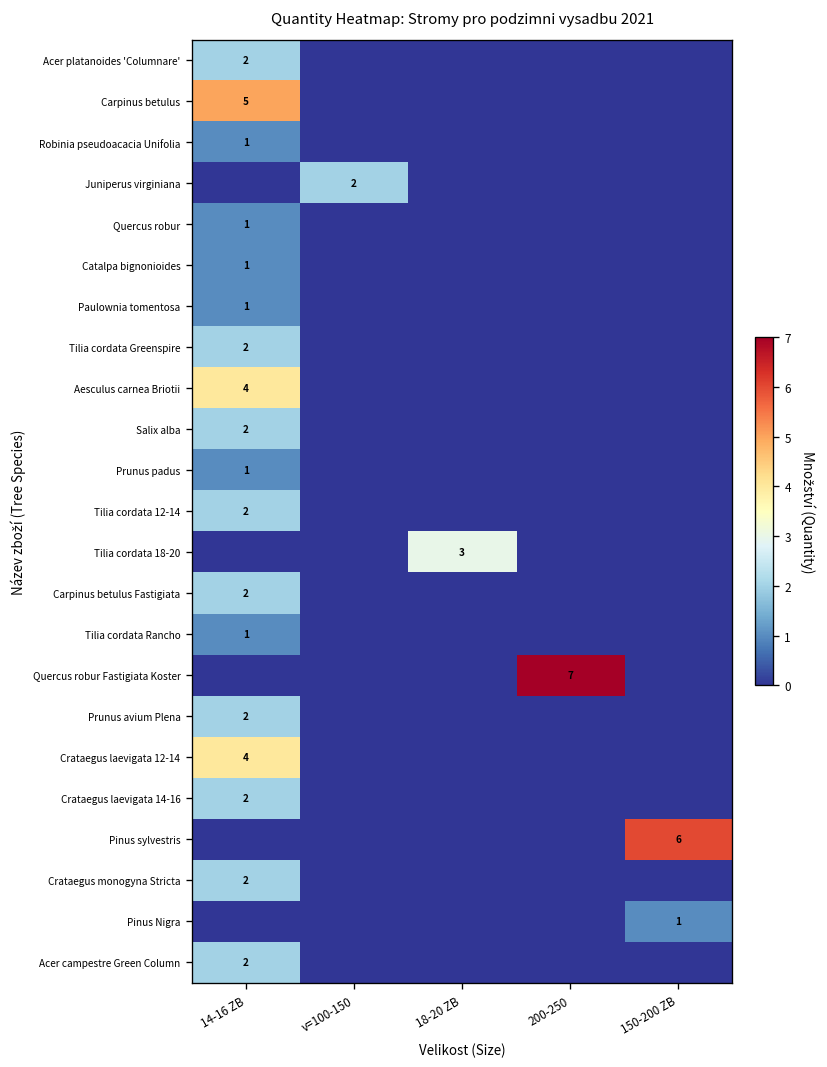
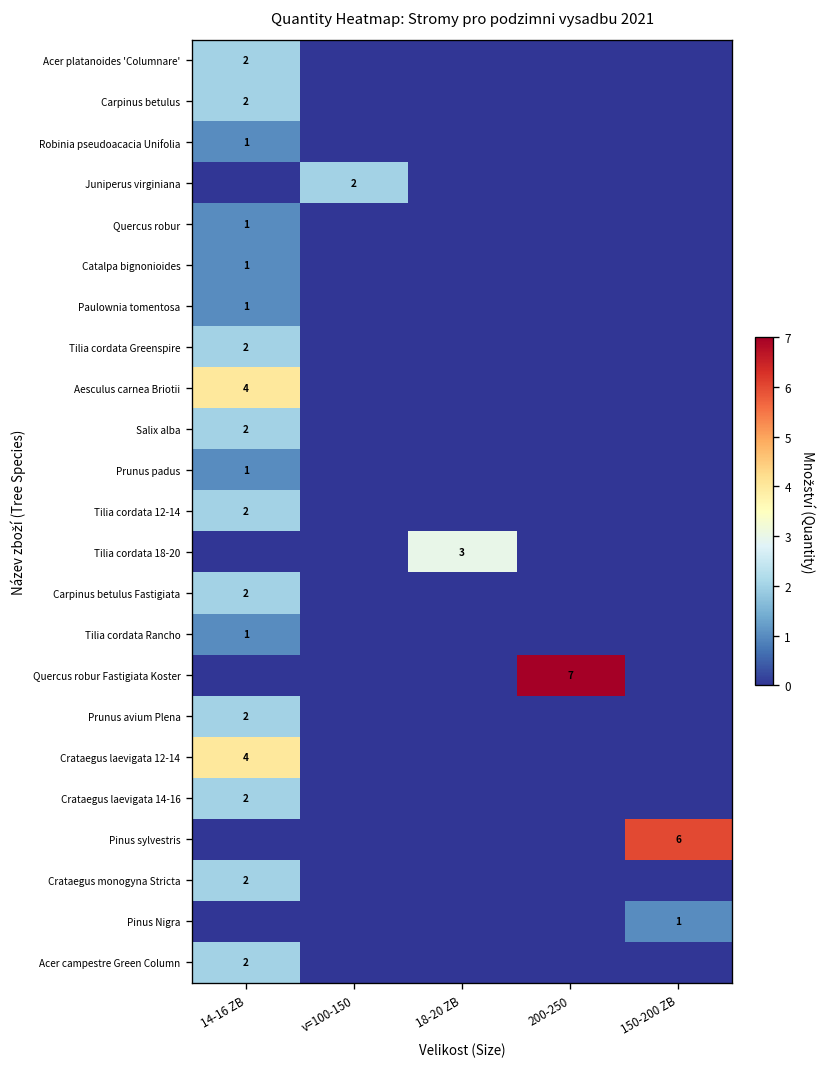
Carpinus betulus, 14-16 ZB: 5 -> 2
